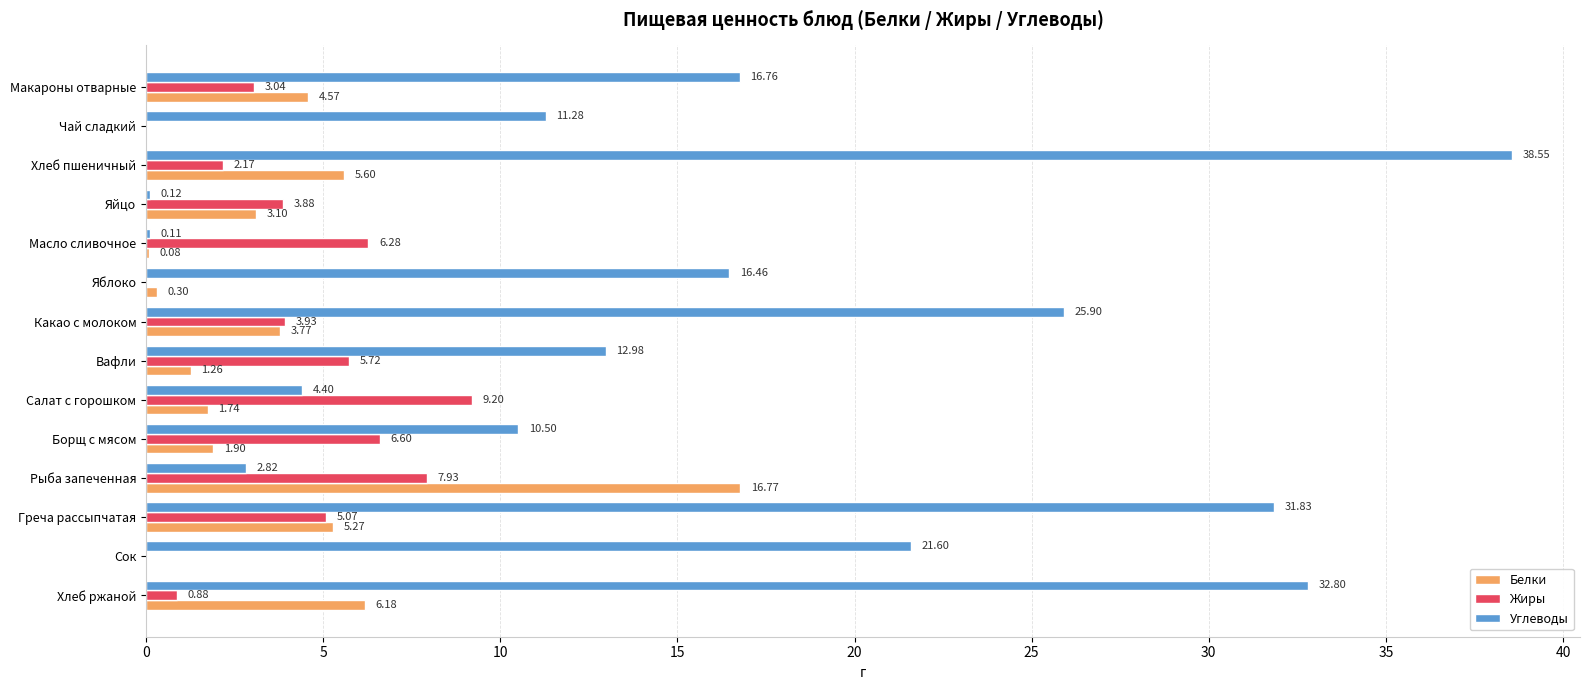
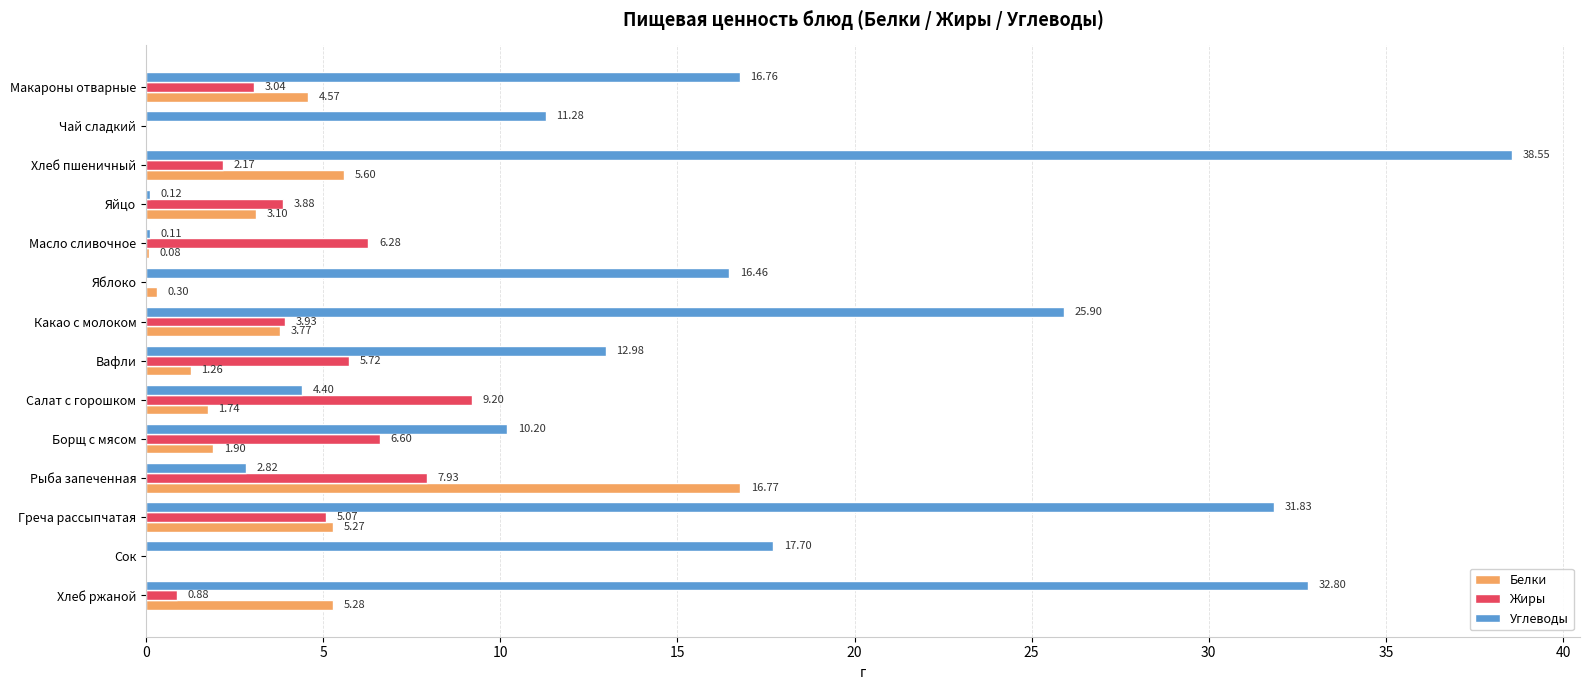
Углеводы, Борщ с мясом: 10.50 -> 10.20
Углеводы, Сок: 21.60 -> 17.70
Белки, Хлеб ржаной: 6.18 -> 5.28
